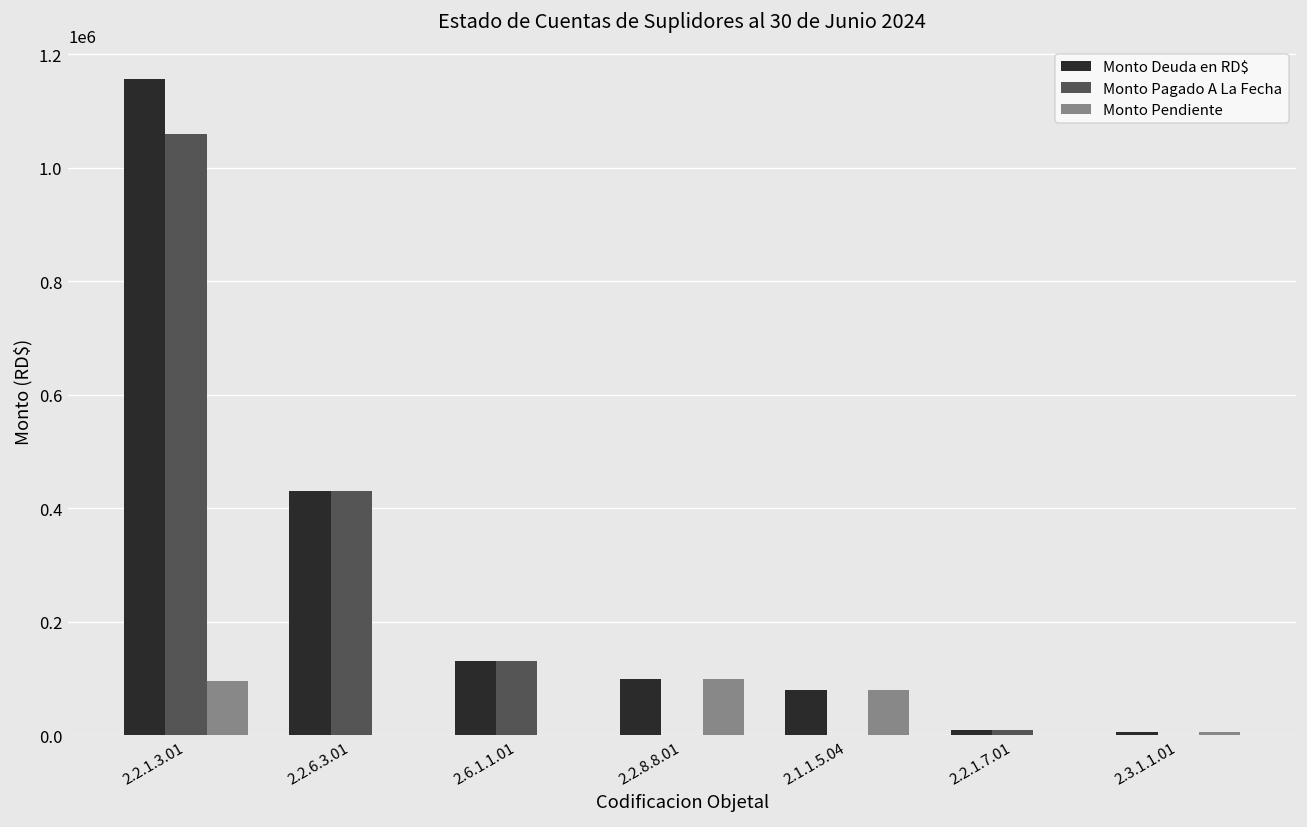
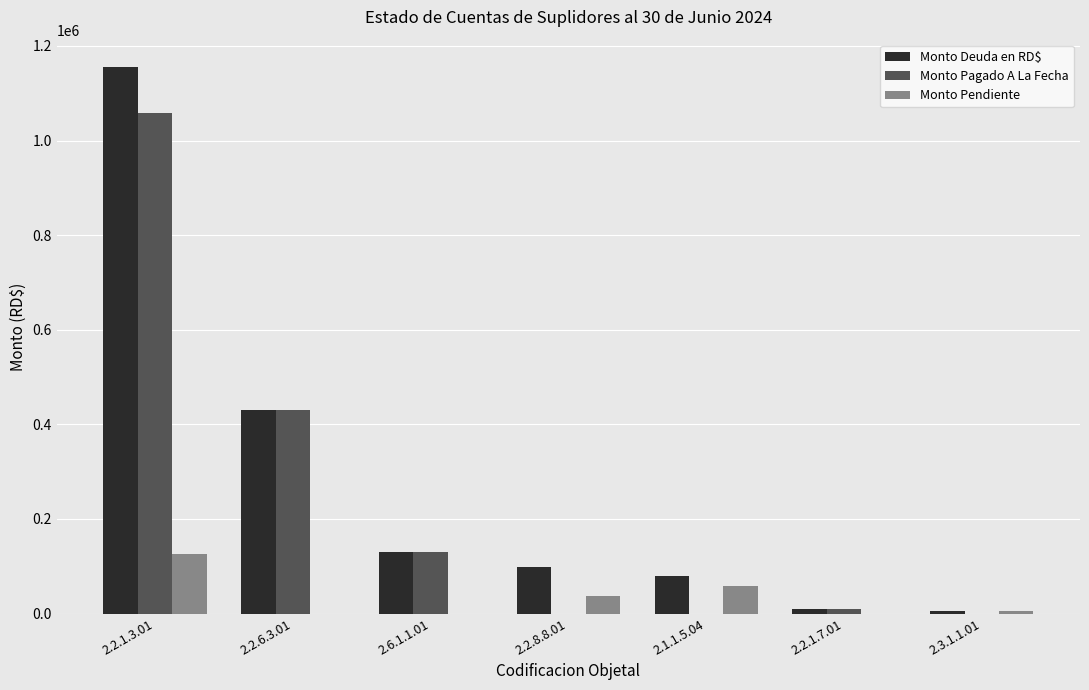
Monto Pendiente, 2.2.1.3.01: 100000 -> 130000
Monto Pendiente, 2.2.8.8.01: 100000 -> 40000
Monto Pendiente, 2.1.1.5.04: 80000 -> 60000
